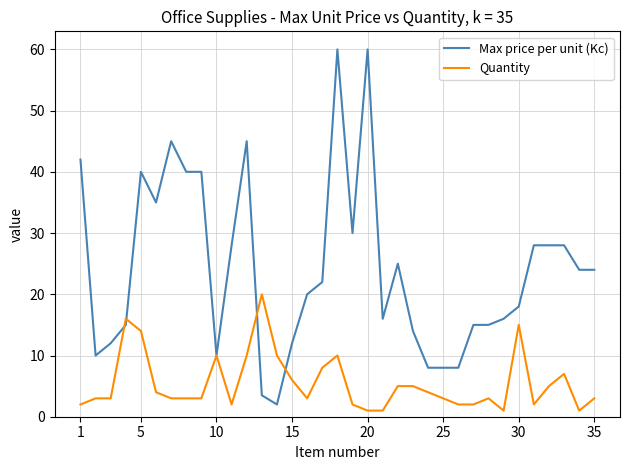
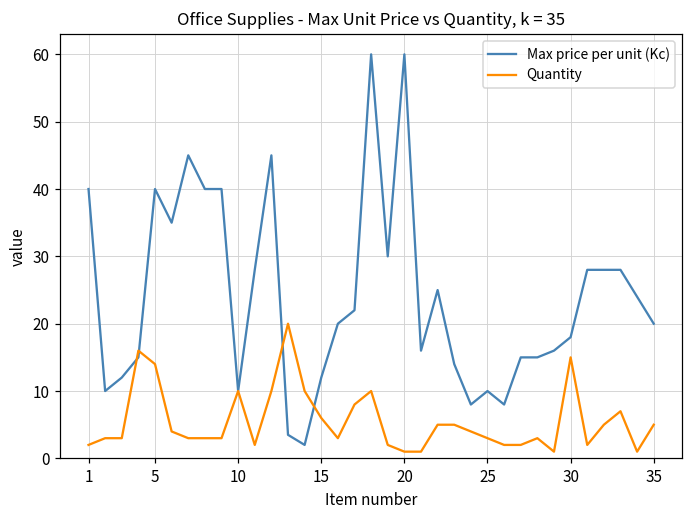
Max price per unit (Kc), 1: 42 -> 40
Max price per unit (Kc), 25: 8 -> 10
Max price per unit (Kc), 35: 24 -> 20
Quantity, 35: 3 -> 5
